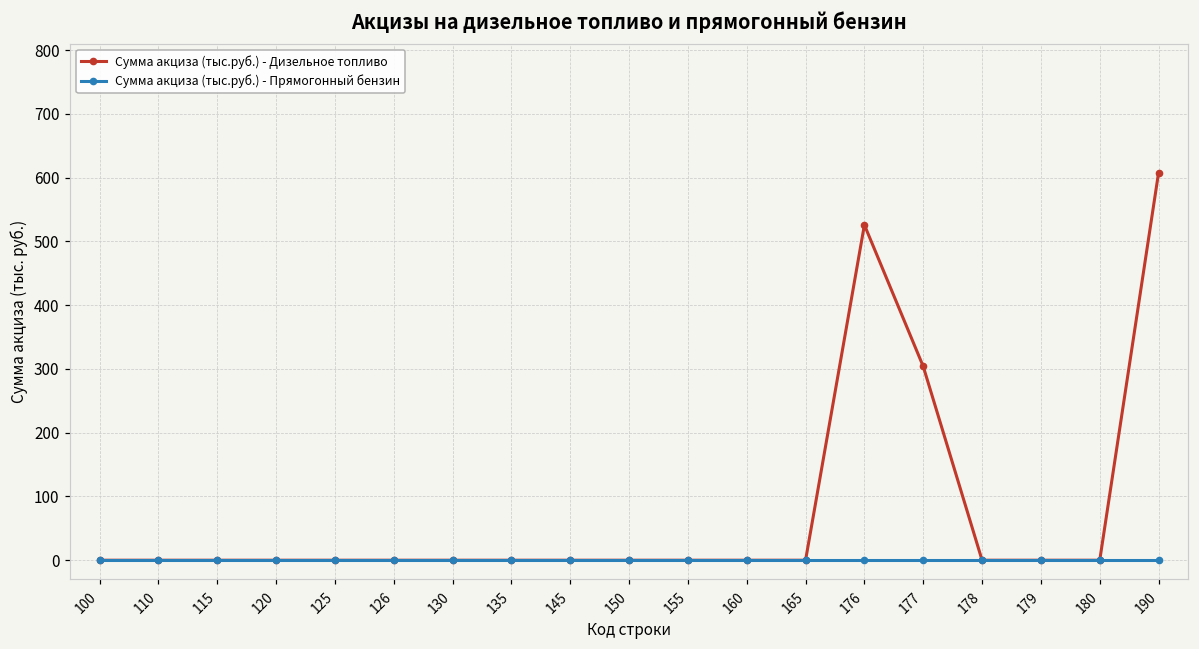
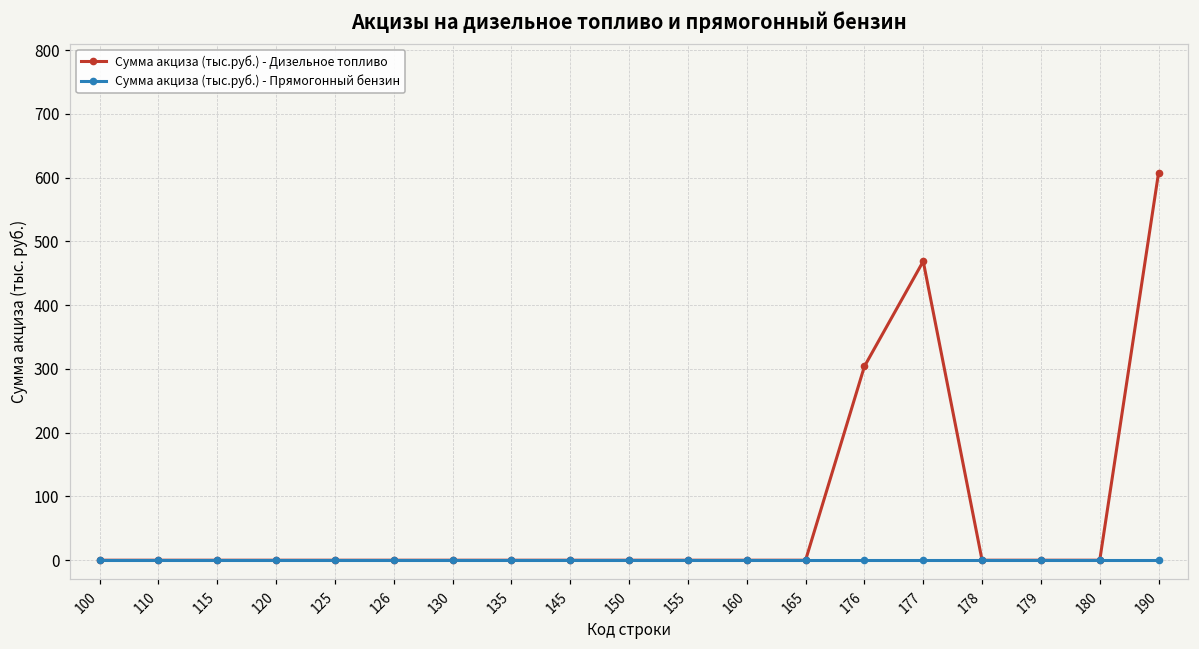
Сумма акциза (тыс.руб.) - Дизельное топливо, 176: 530 -> 300
Сумма акциза (тыс.руб.) - Дизельное топливо, 177: 300 -> 470
